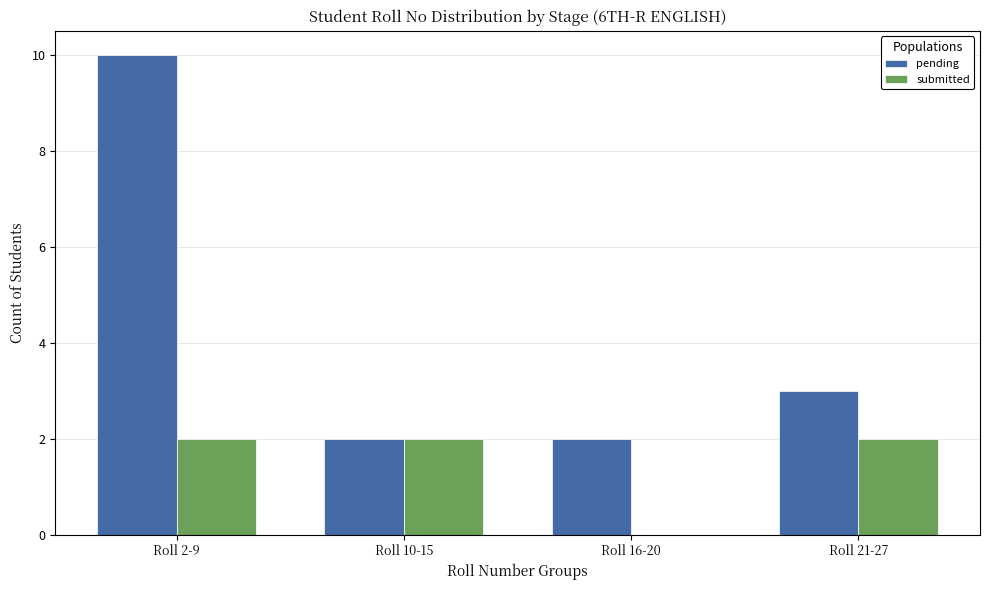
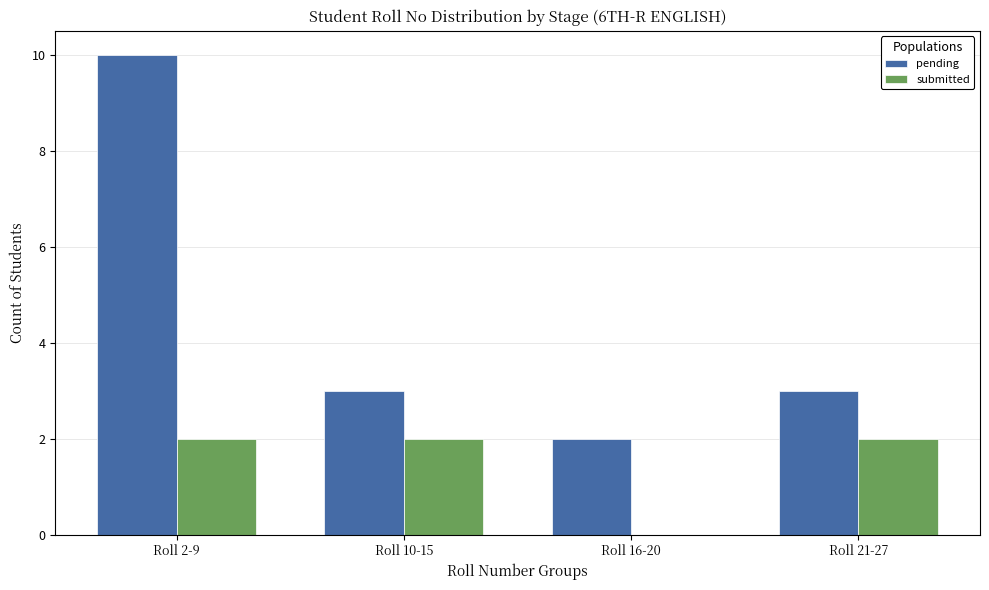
pending, Roll 10-15: 2 -> 3
